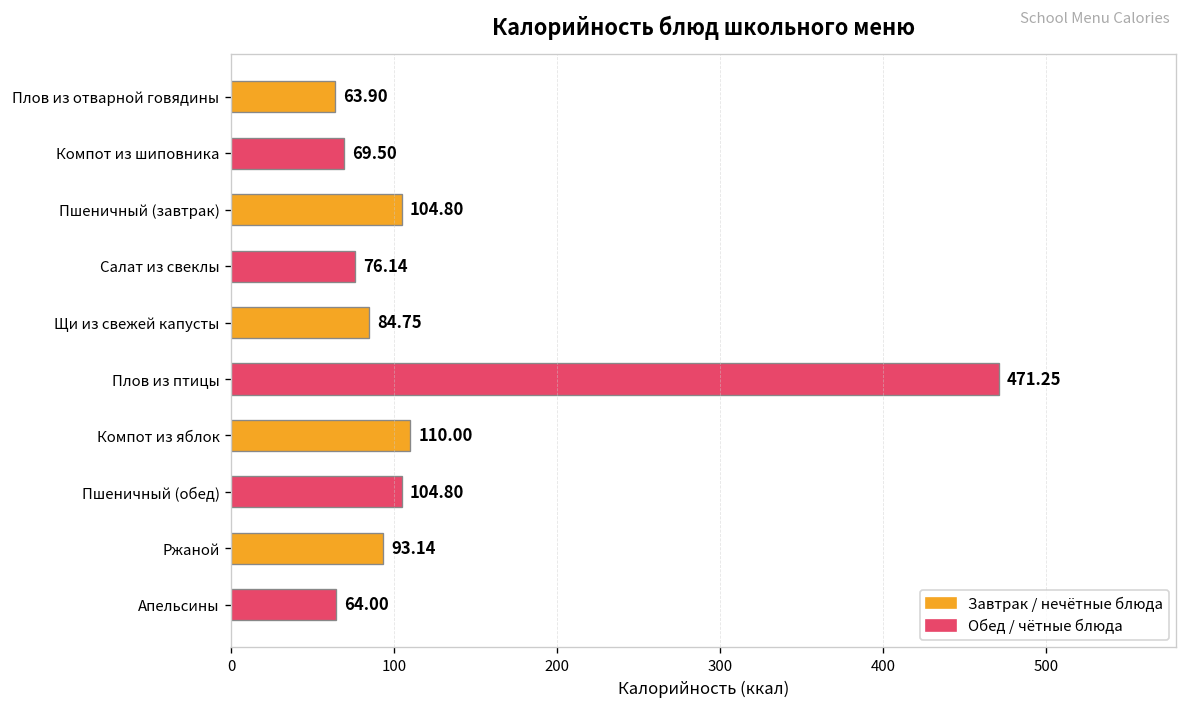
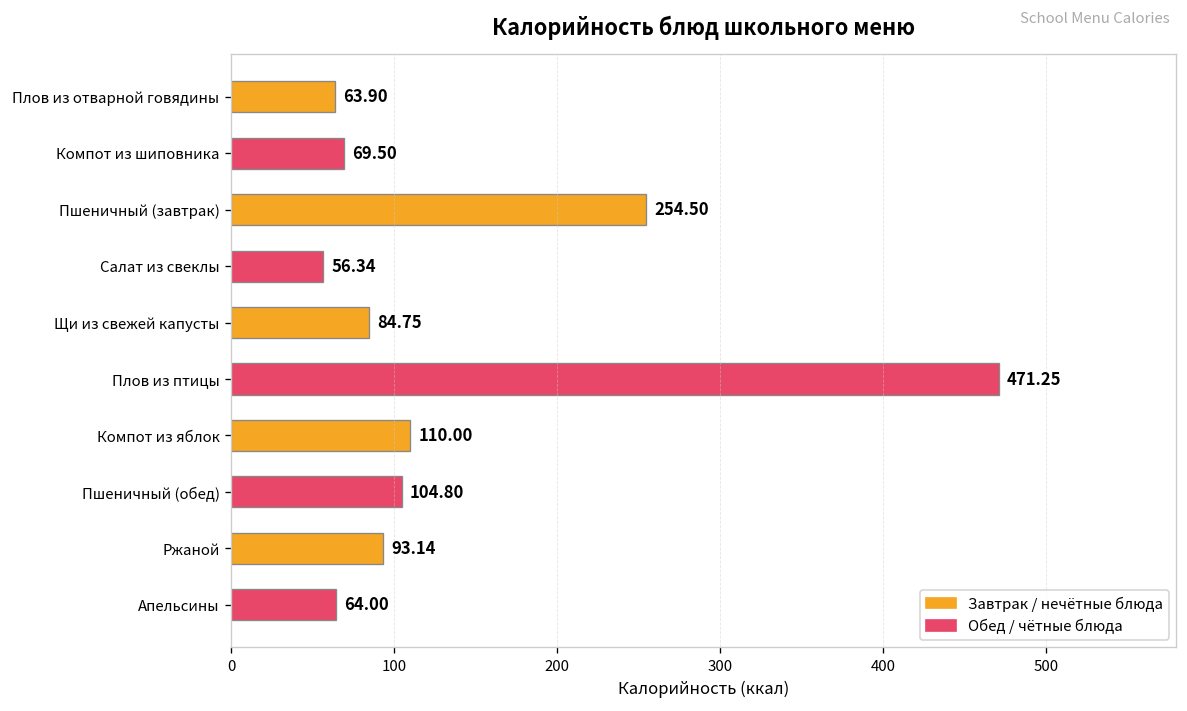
Пшеничный (завтрак): 104.80 -> 254.50
Салат из свеклы: 76.14 -> 56.34
